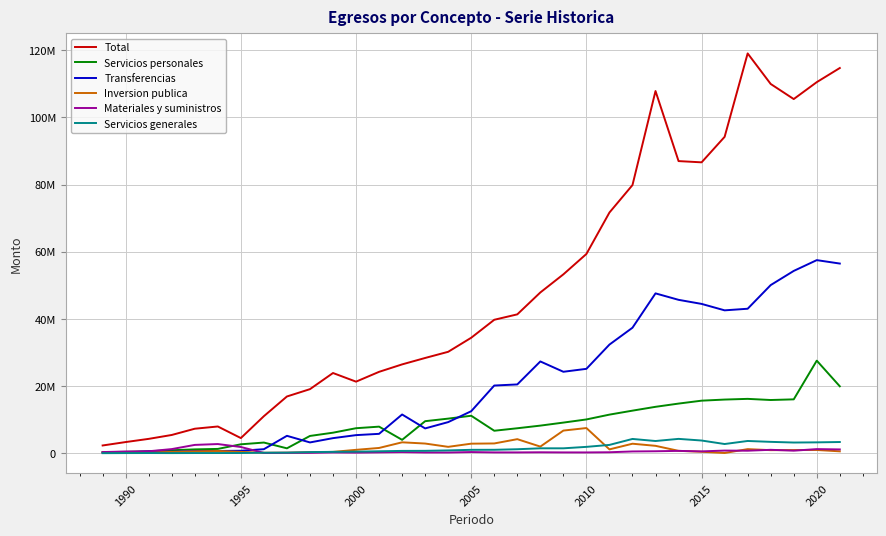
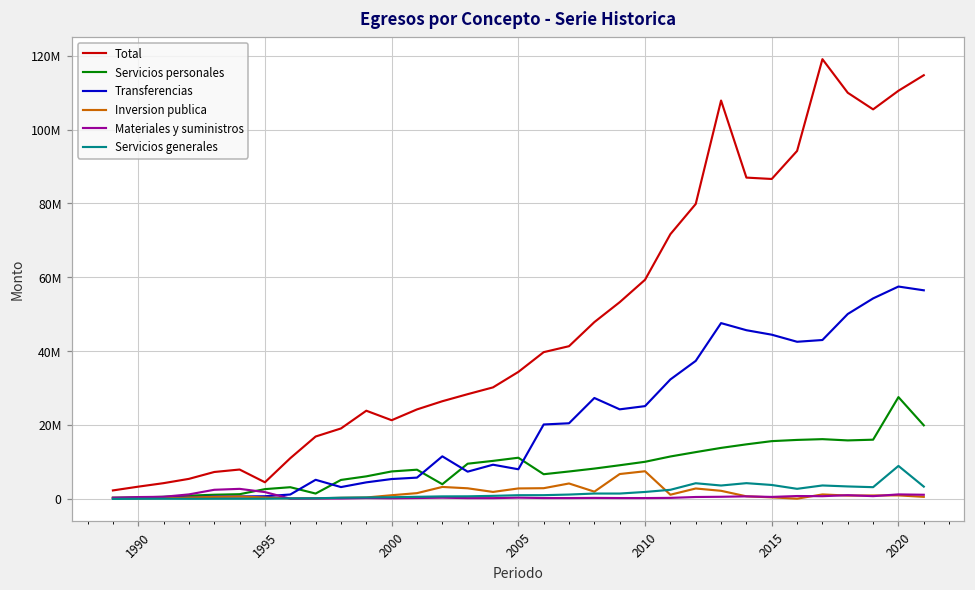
Transferencias, 2005: 13000000 -> 8000000
Servicios generales, 2020: 3000000 -> 9000000
